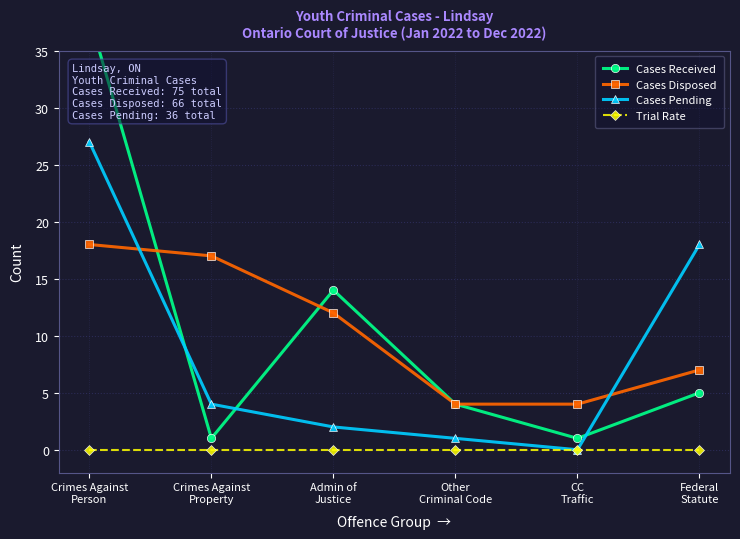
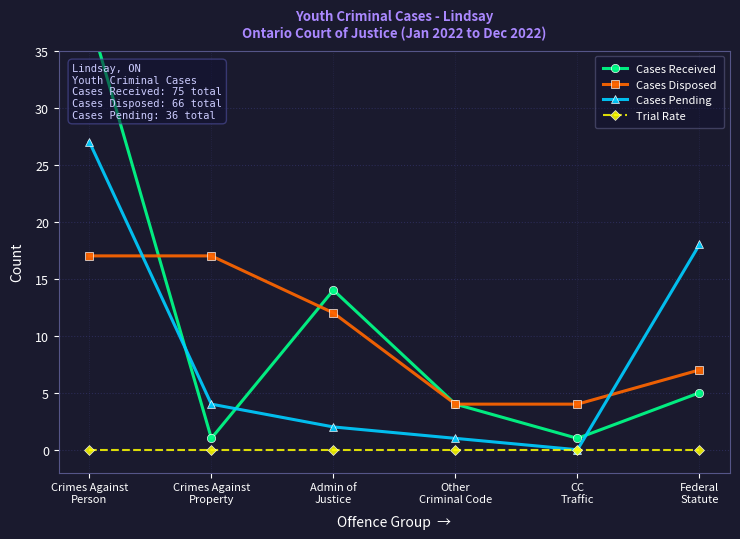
Cases Disposed, Crimes Against Person: 18 -> 17
